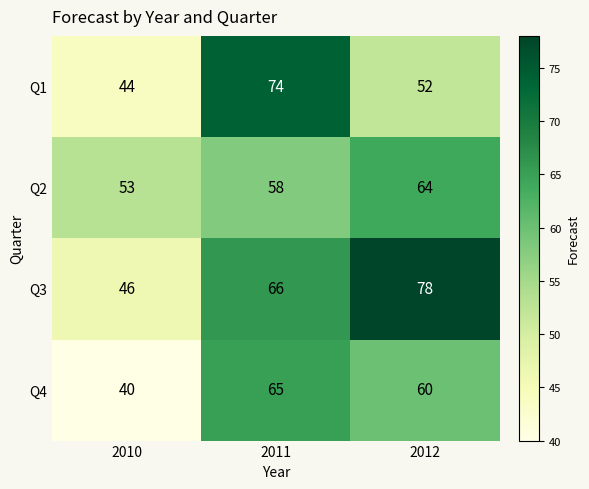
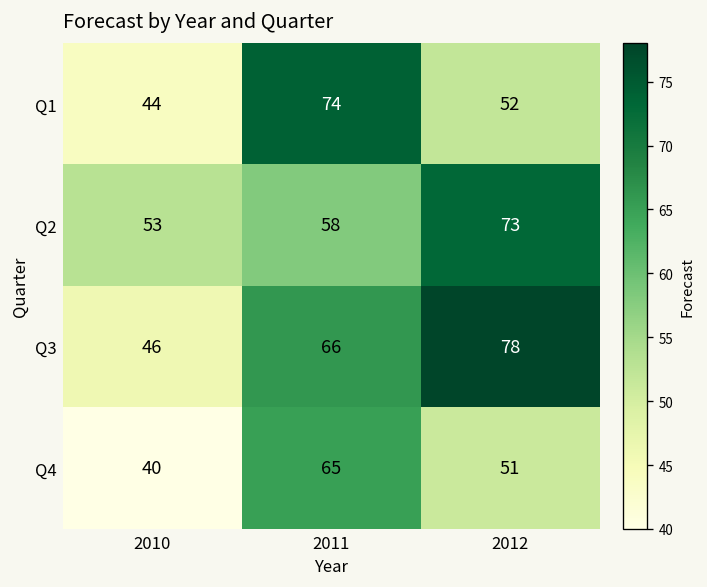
Q2, 2012: 64 -> 73
Q4, 2012: 60 -> 51
